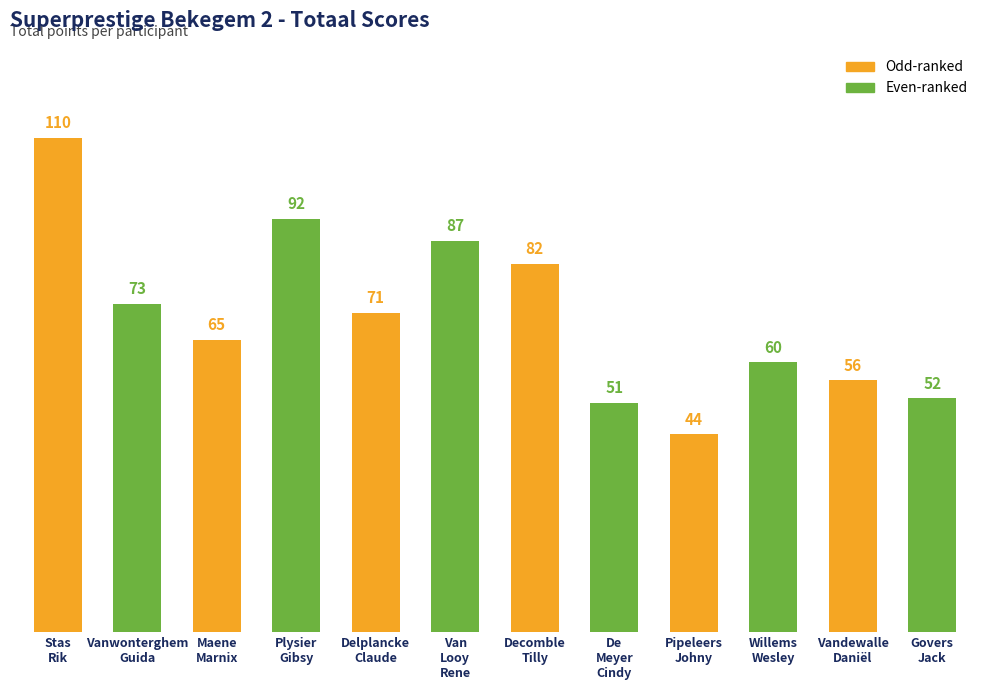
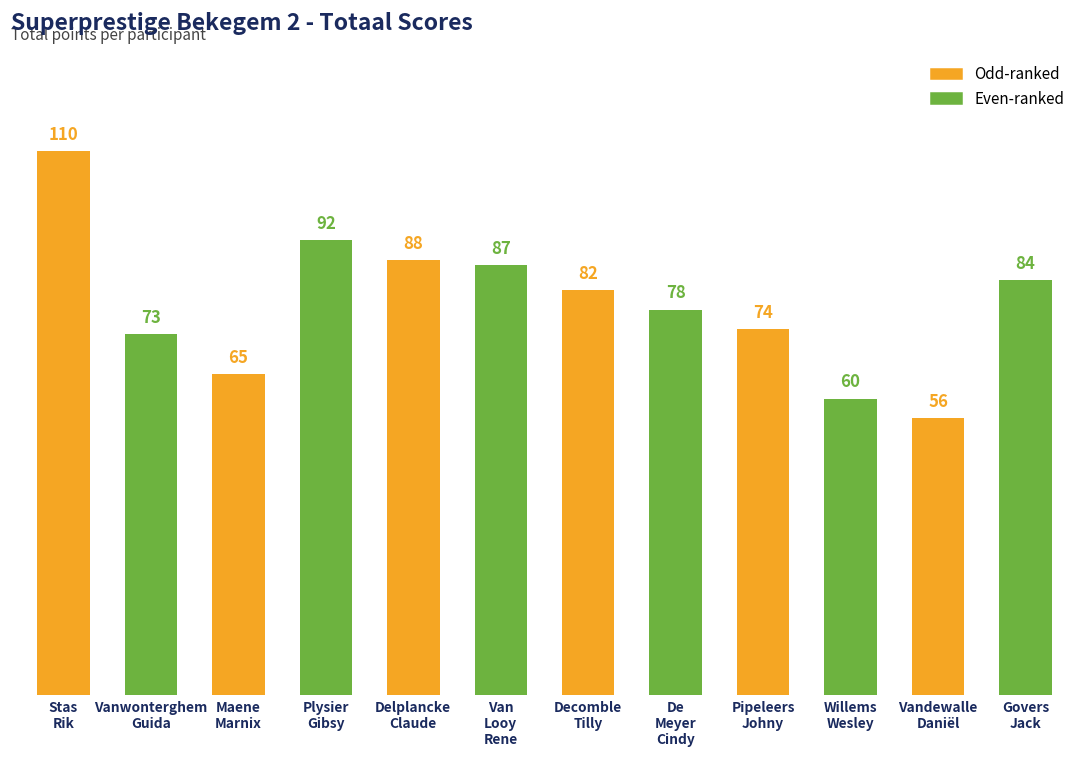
Delplancke Claude: 71 -> 88
De Meyer Cindy: 51 -> 78
Pipeleers Johny: 44 -> 74
Govers Jack: 52 -> 84
